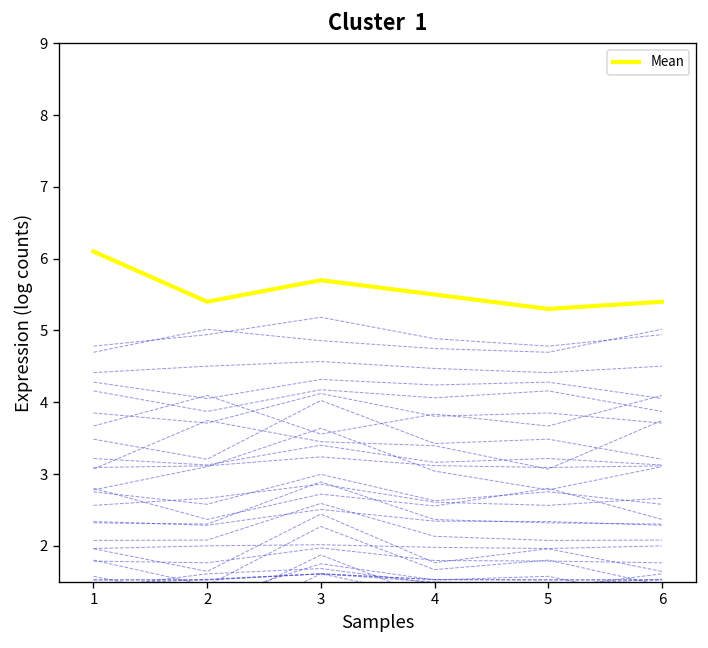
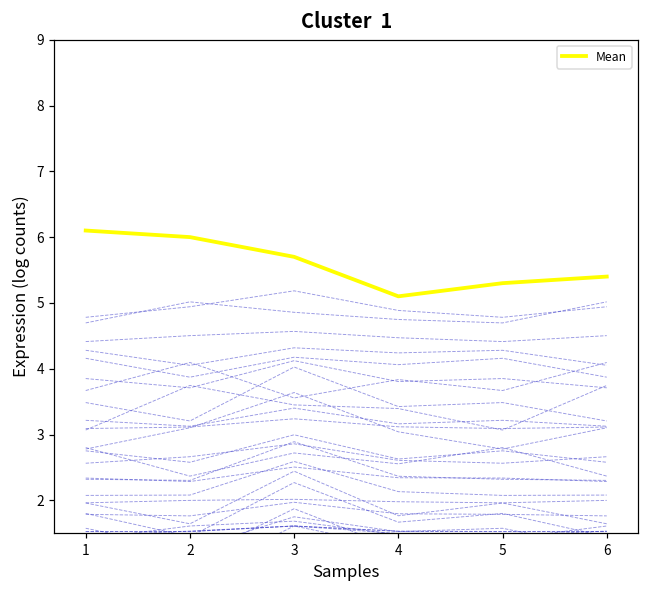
Mean, 2: 5.4 -> 6.0
Mean, 4: 5.5 -> 5.1
